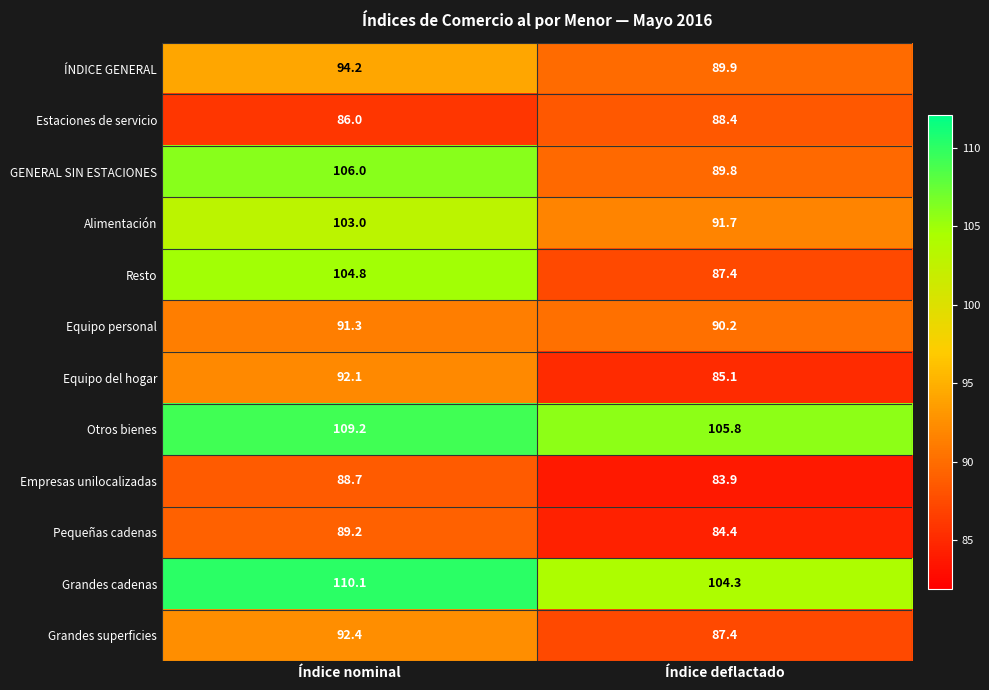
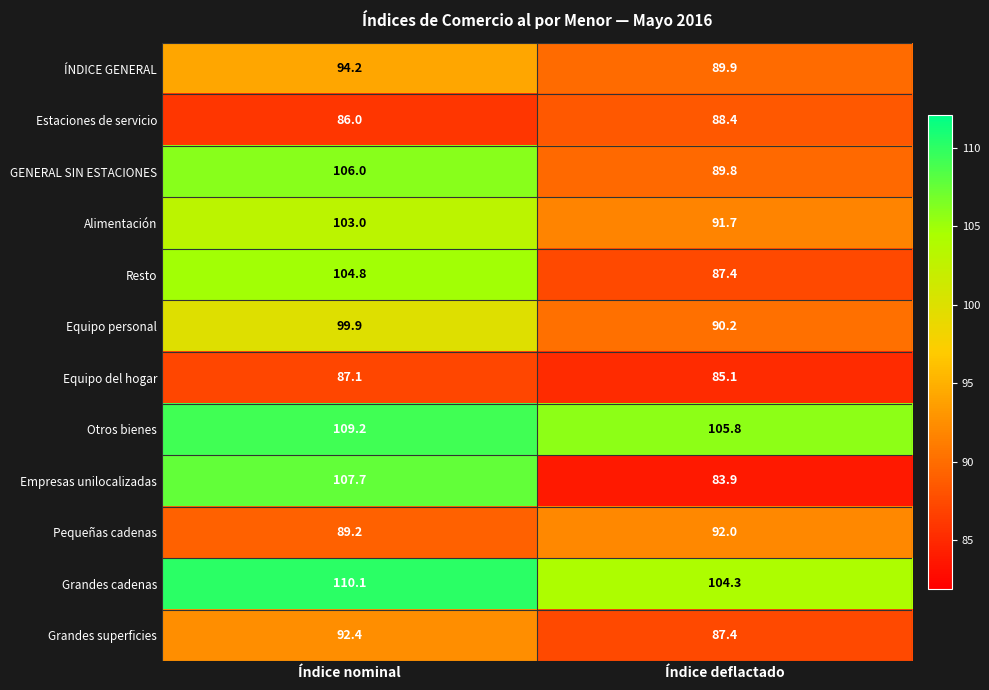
Equipo personal, Índice nominal: 91.3 -> 99.9
Equipo del hogar, Índice nominal: 92.1 -> 87.1
Empresas unilocalizadas, Índice nominal: 88.7 -> 107.7
Pequeñas cadenas, Índice deflactado: 84.4 -> 92.0
